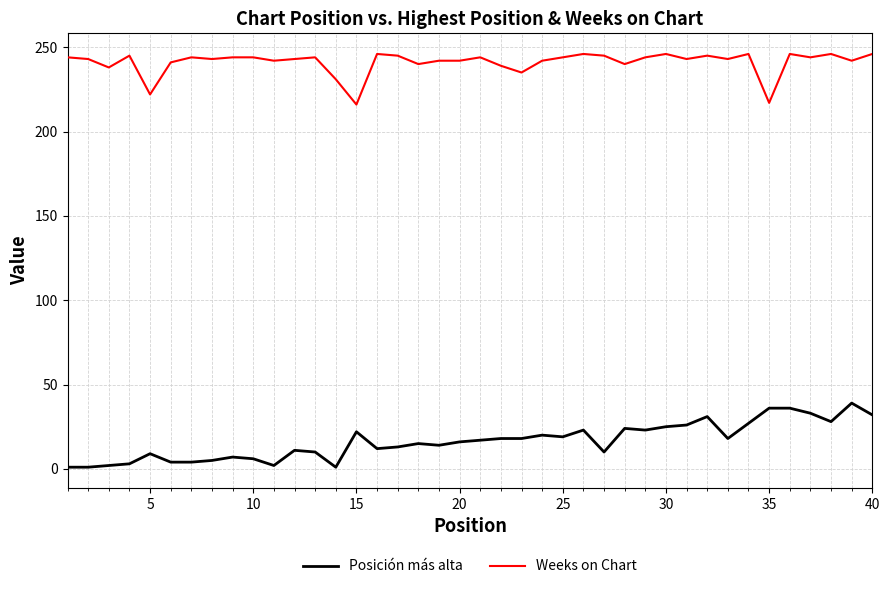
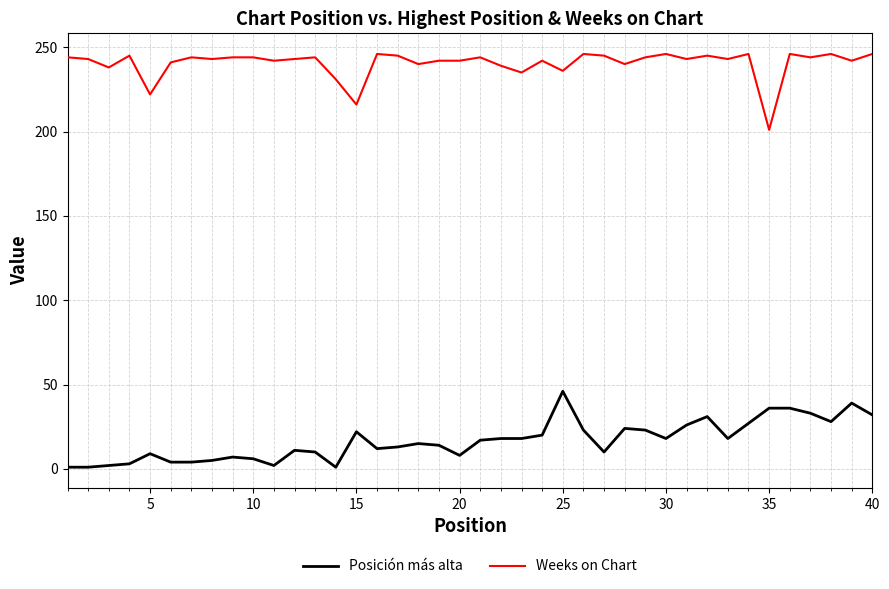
Posición más alta, 20: 16 -> 8
Posición más alta, 25: 19 -> 46
Weeks on Chart, 25: 244 -> 236
Posición más alta, 30: 25 -> 18
Weeks on Chart, 35: 217 -> 201
